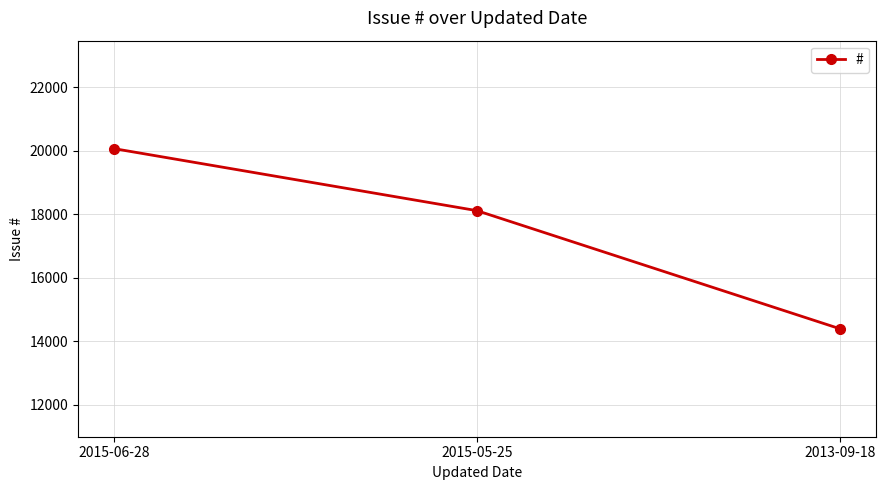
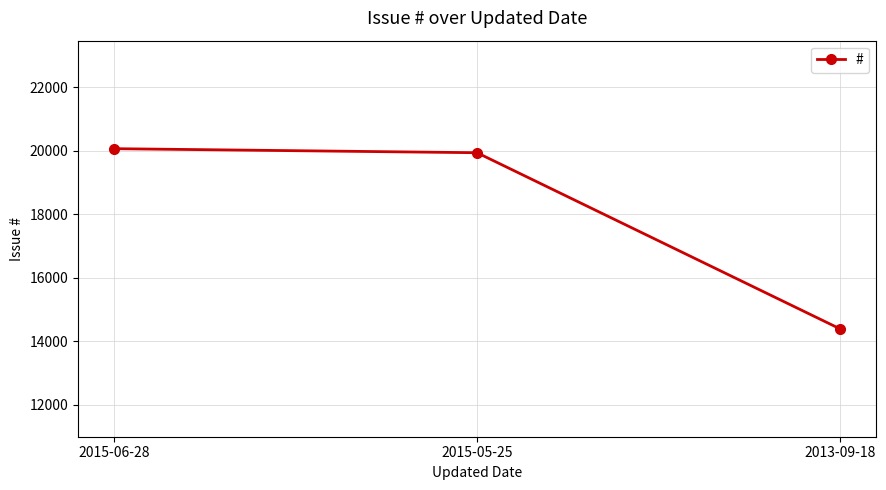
2015-05-25: 18100 -> 19900
